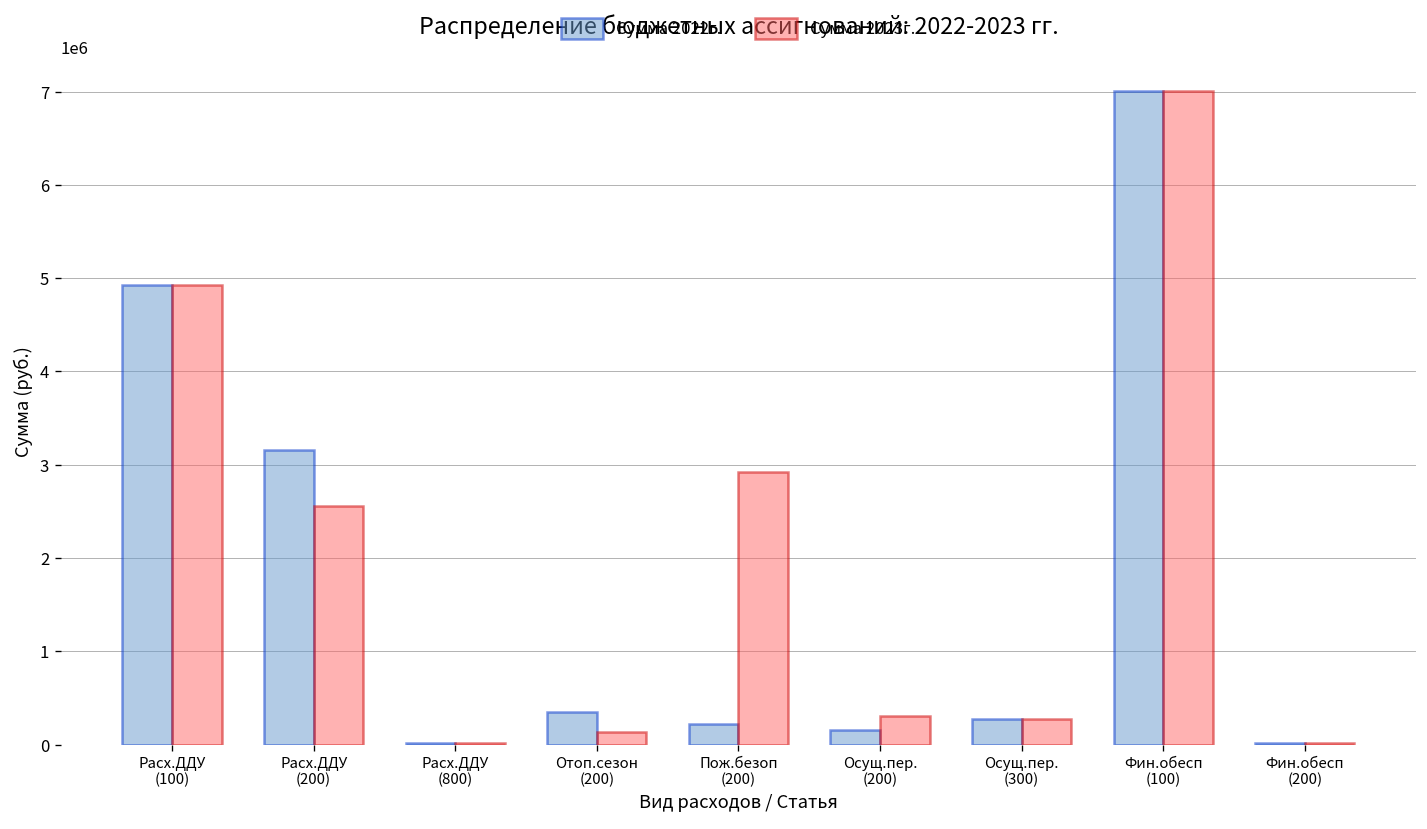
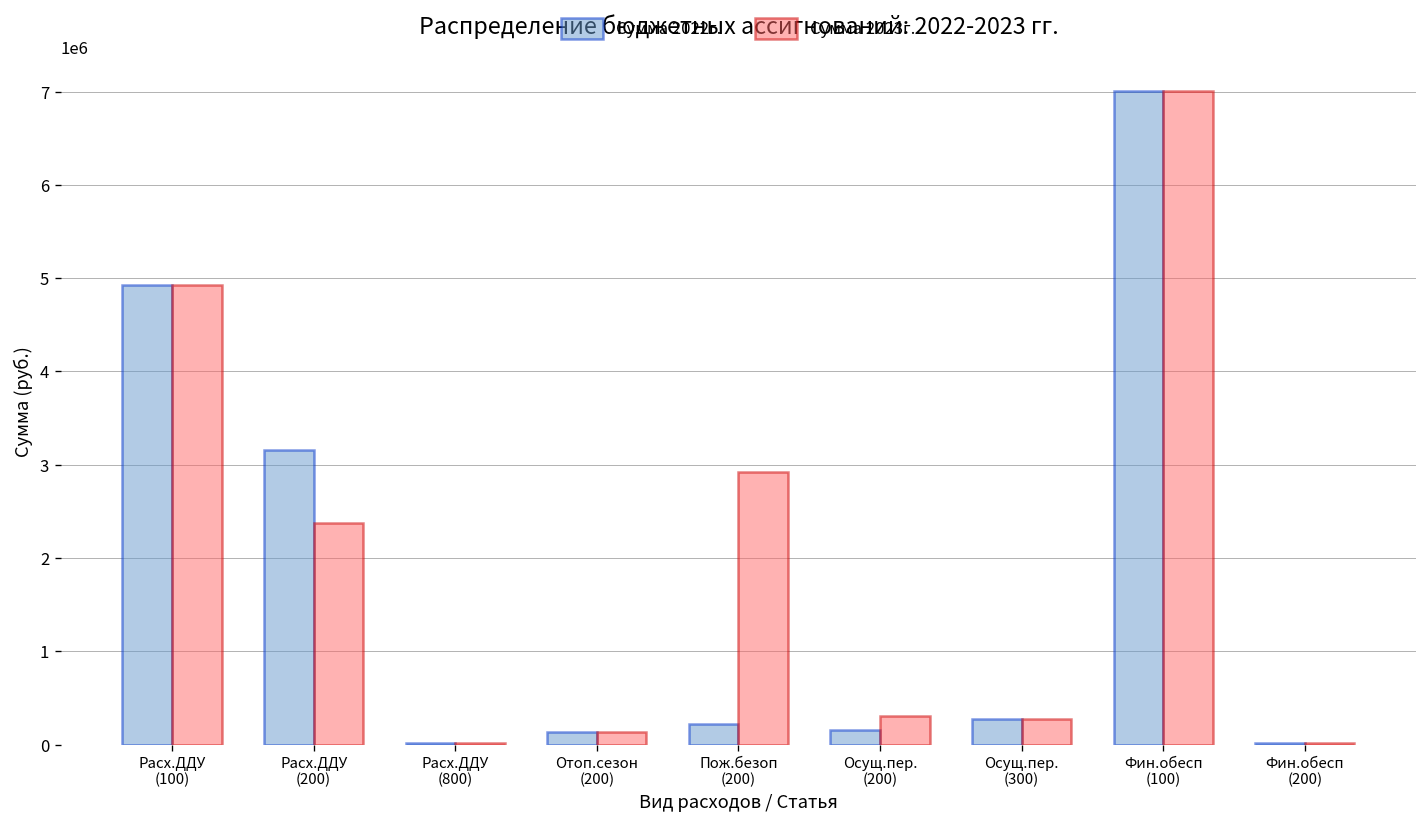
Сумма 2023г., Расх.ДДУ (200): 2600000 -> 2400000
Сумма 2022г., Отоп.сезон (200): 300000 -> 100000
